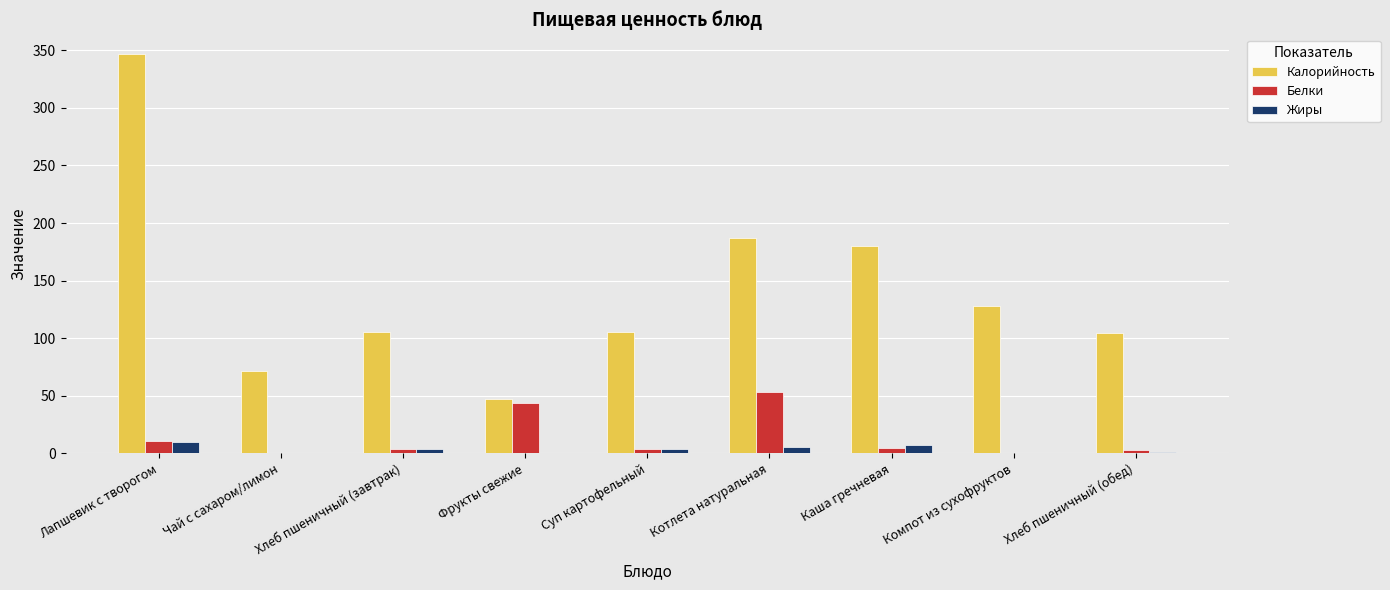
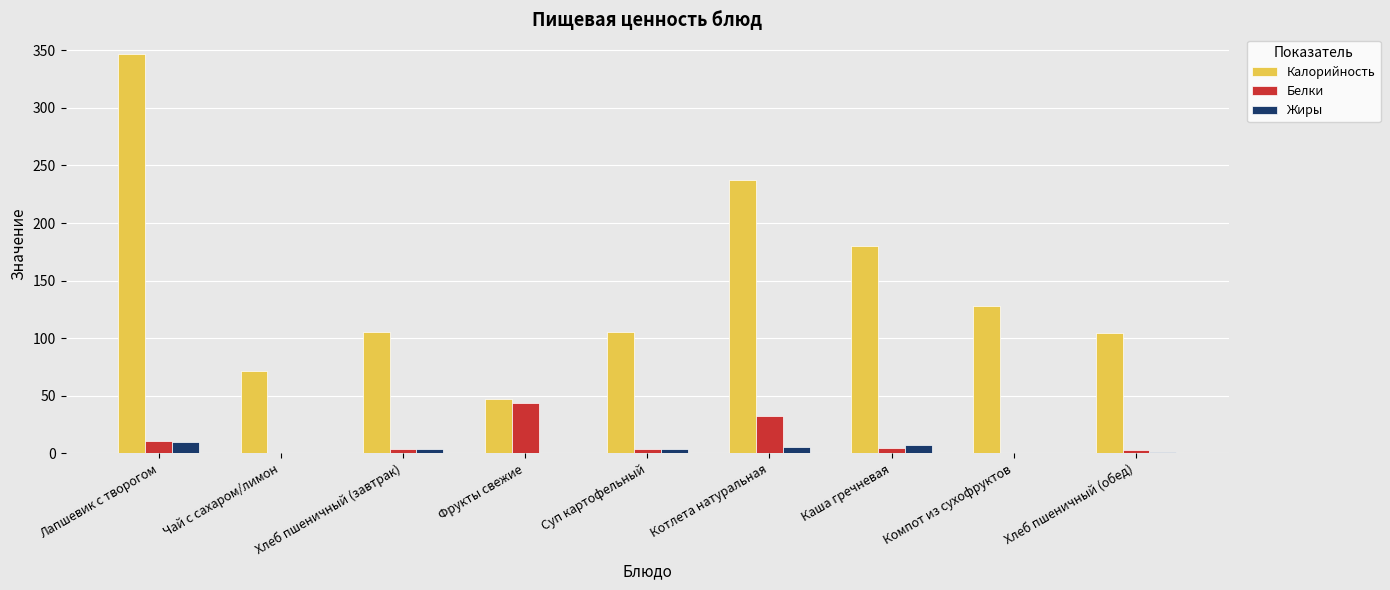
Калорийность, Котлета натуральная: 187 -> 237
Белки, Котлета натуральная: 54 -> 32
